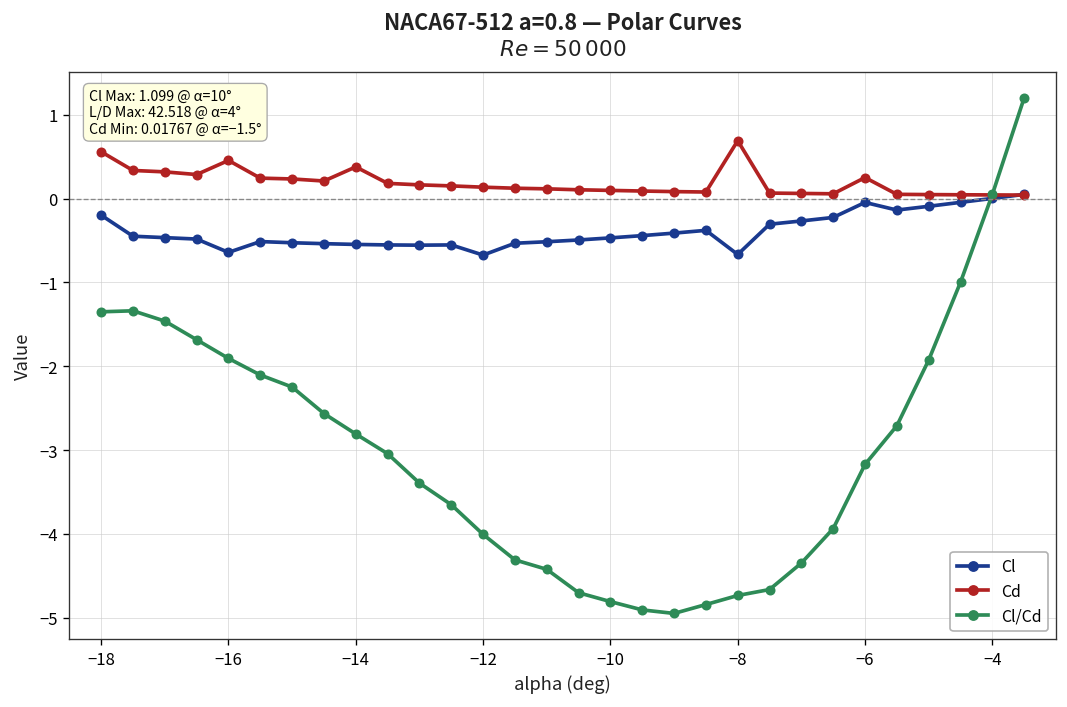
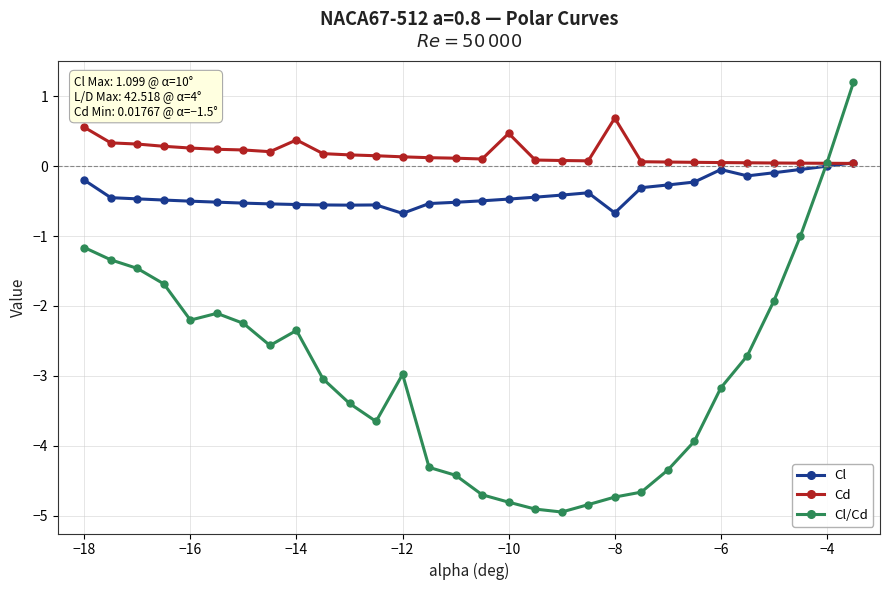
Cl/Cd, −18: -1.4 -> -1.2
Cl, −16: -0.6 -> -0.5
Cd, −16: 0.5 -> 0.3
Cl/Cd, −16: -1.9 -> -2.2
Cl/Cd, −14: -2.8 -> -2.4
Cl/Cd, −12: -4.0 -> -3.0
Cd, −10: 0.1 -> 0.5
Cd, −6: 0.3 -> 0.1
